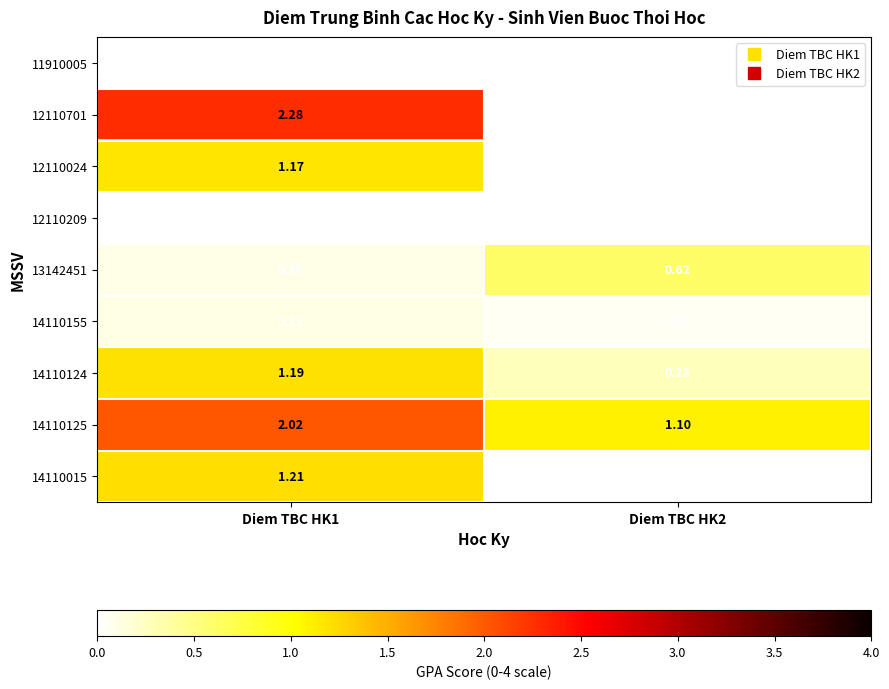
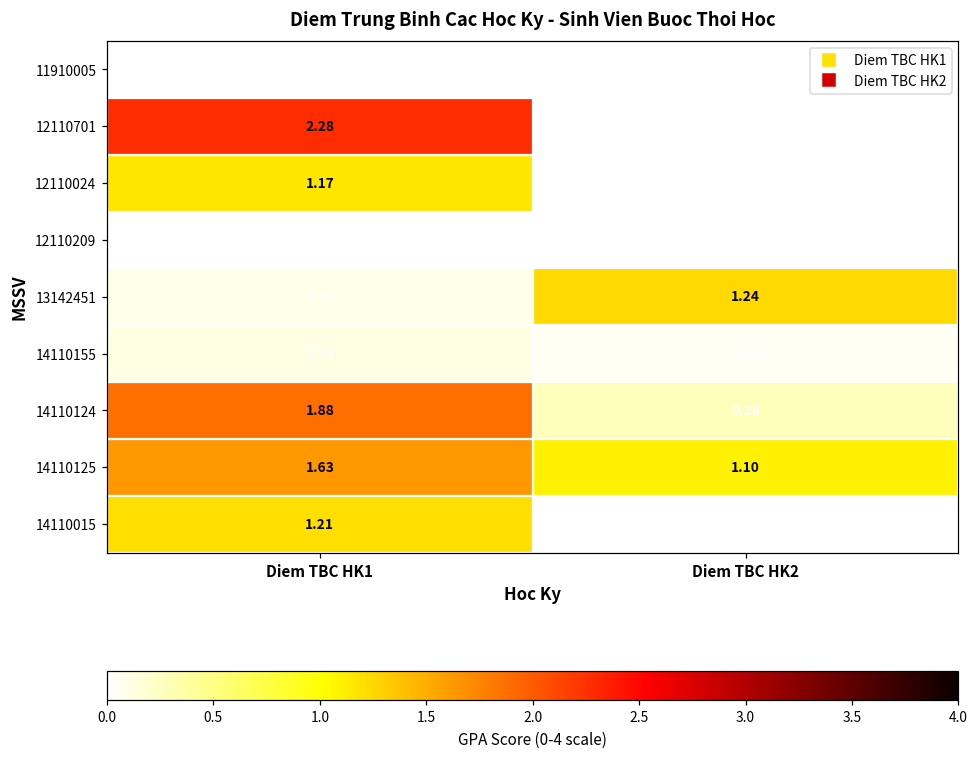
13142451, Diem TBC HK2: 0.62 -> 1.24
14110124, Diem TBC HK1: 1.19 -> 1.88
14110125, Diem TBC HK1: 2.02 -> 1.63
